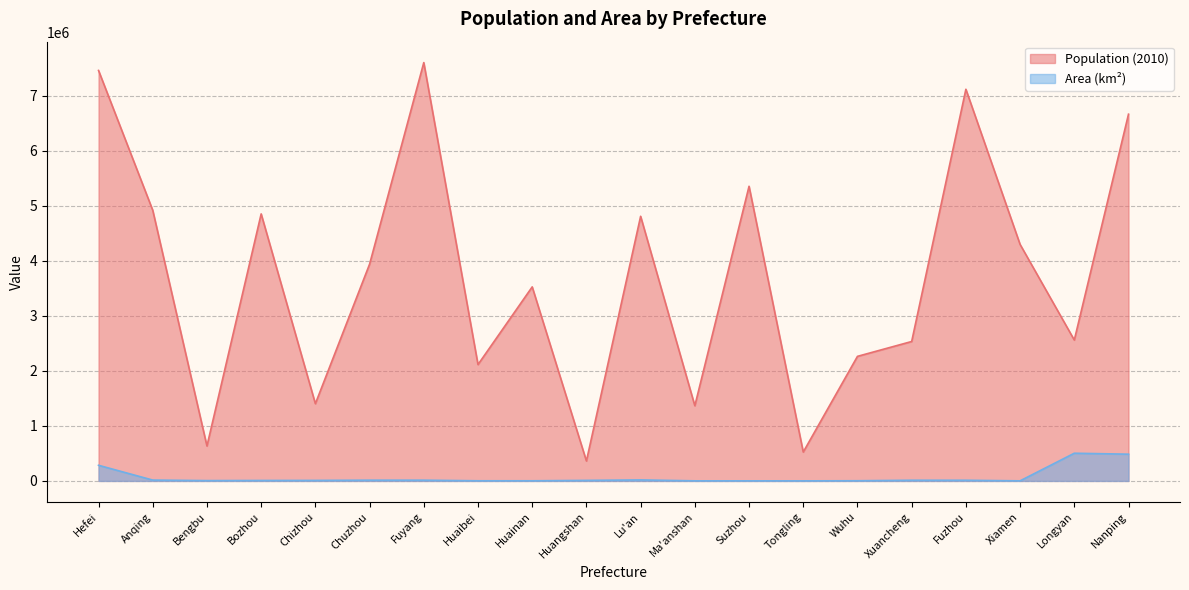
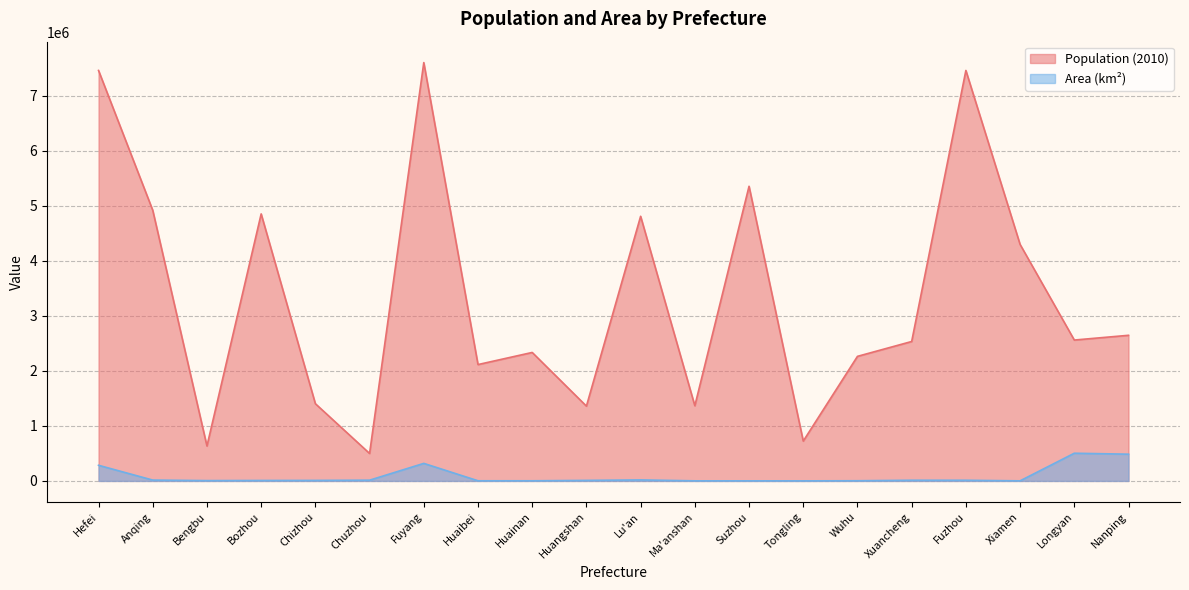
Population (2010), Chuzhou: 3900000 -> 500000
Area (km²), Fuyang: 0 -> 300000
Population (2010), Huainan: 3500000 -> 2300000
Population (2010), Huangshan: 400000 -> 1400000
Population (2010), Tongling: 500000 -> 700000
Population (2010), Fuzhou: 7100000 -> 7500000
Population (2010), Nanping: 6700000 -> 2600000
